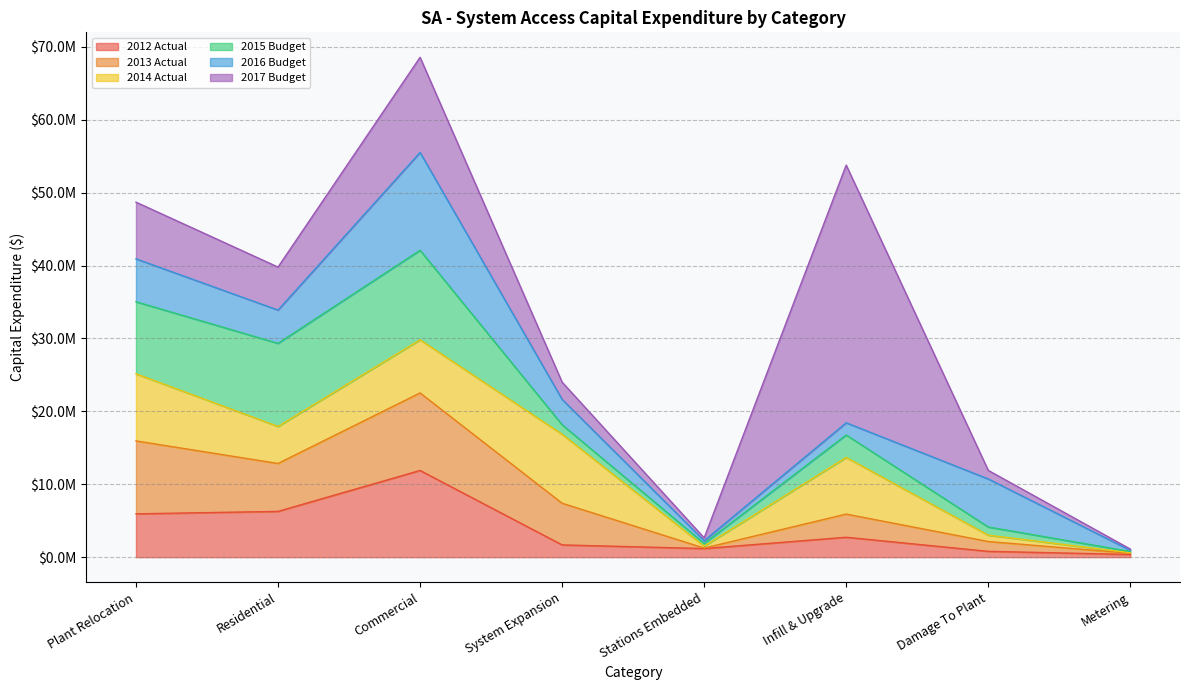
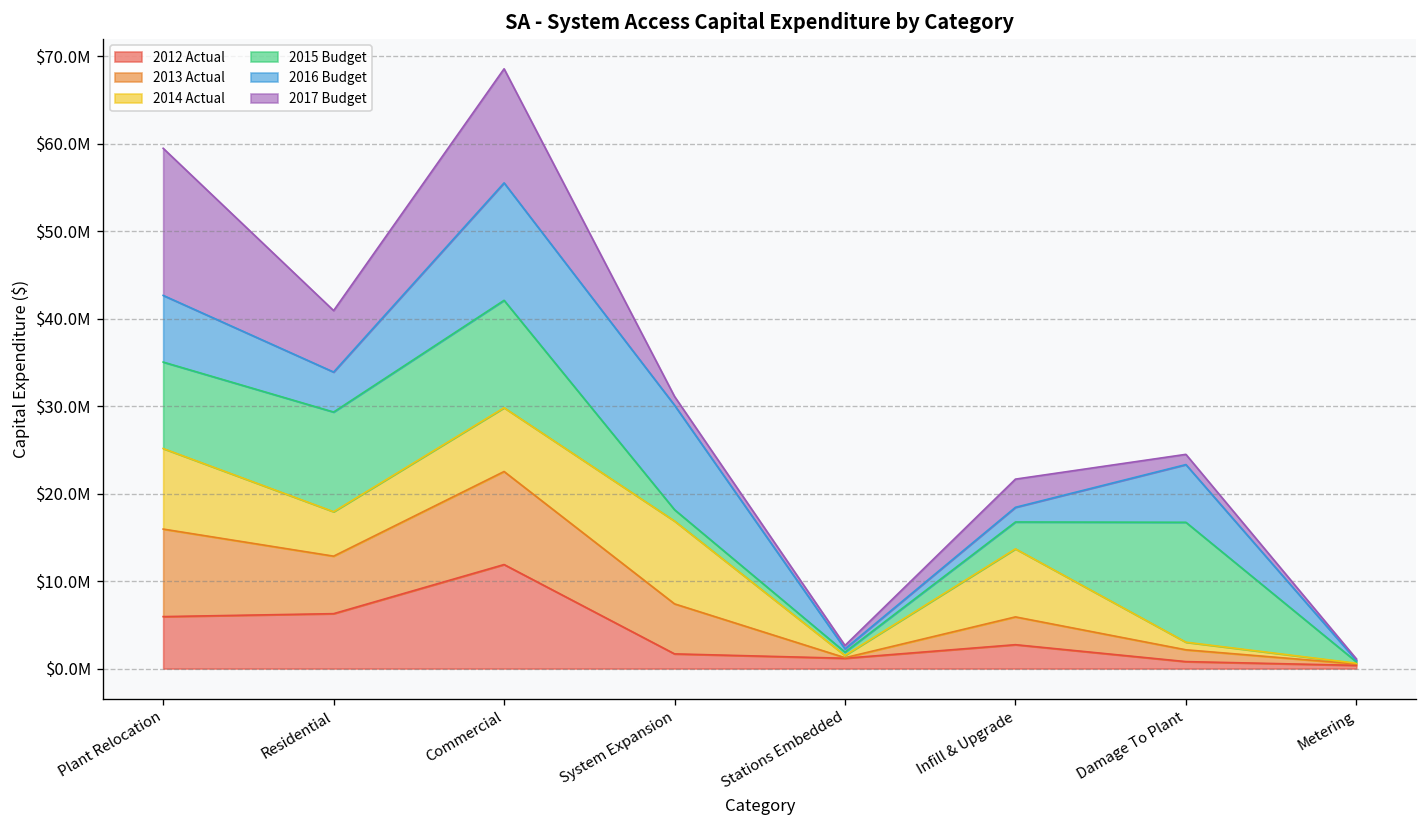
2016 Budget, Plant Relocation: $6000000 -> $8000000
2017 Budget, Plant Relocation: $8000000 -> $17000000
2017 Budget, Residential: $6000000 -> $7000000
2016 Budget, System Expansion: $3000000 -> $12000000
2017 Budget, System Expansion: $2000000 -> $1000000
2017 Budget, Infill & Upgrade: $35000000 -> $3000000
2015 Budget, Damage To Plant: $1000000 -> $14000000
